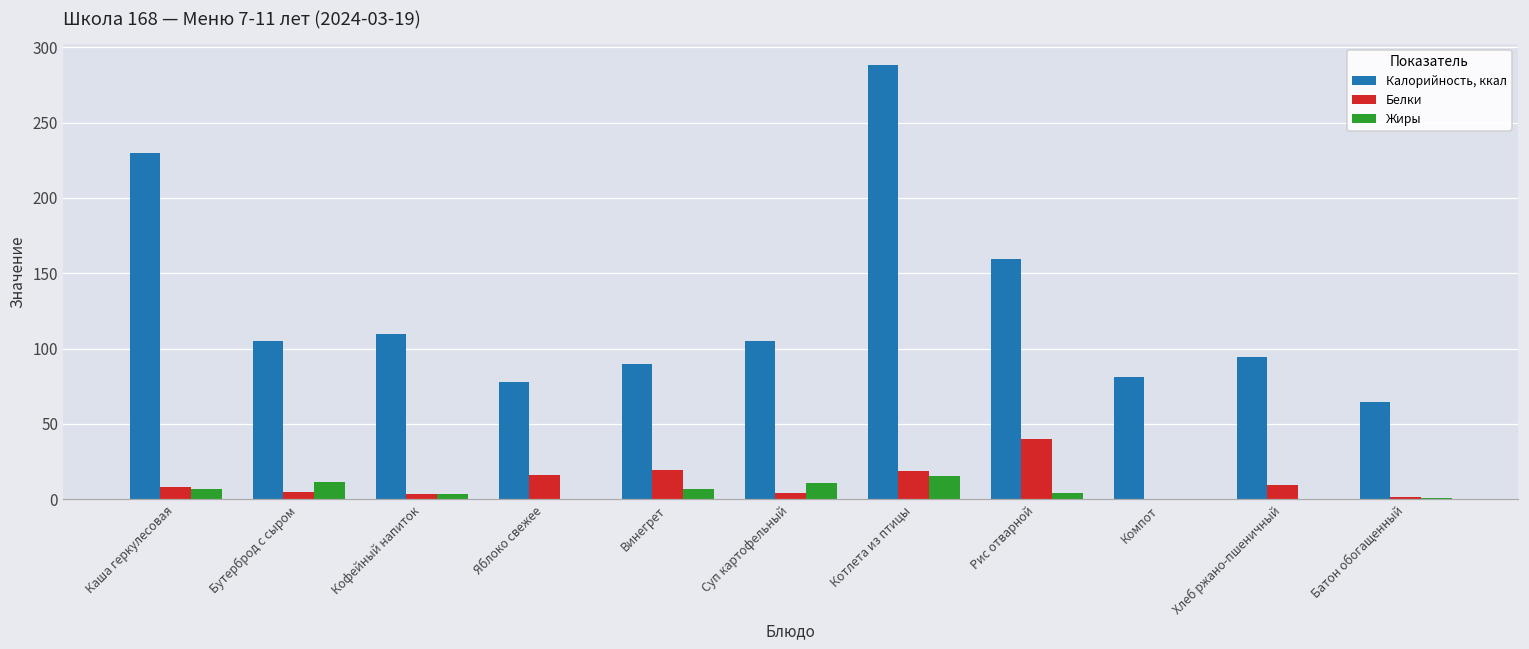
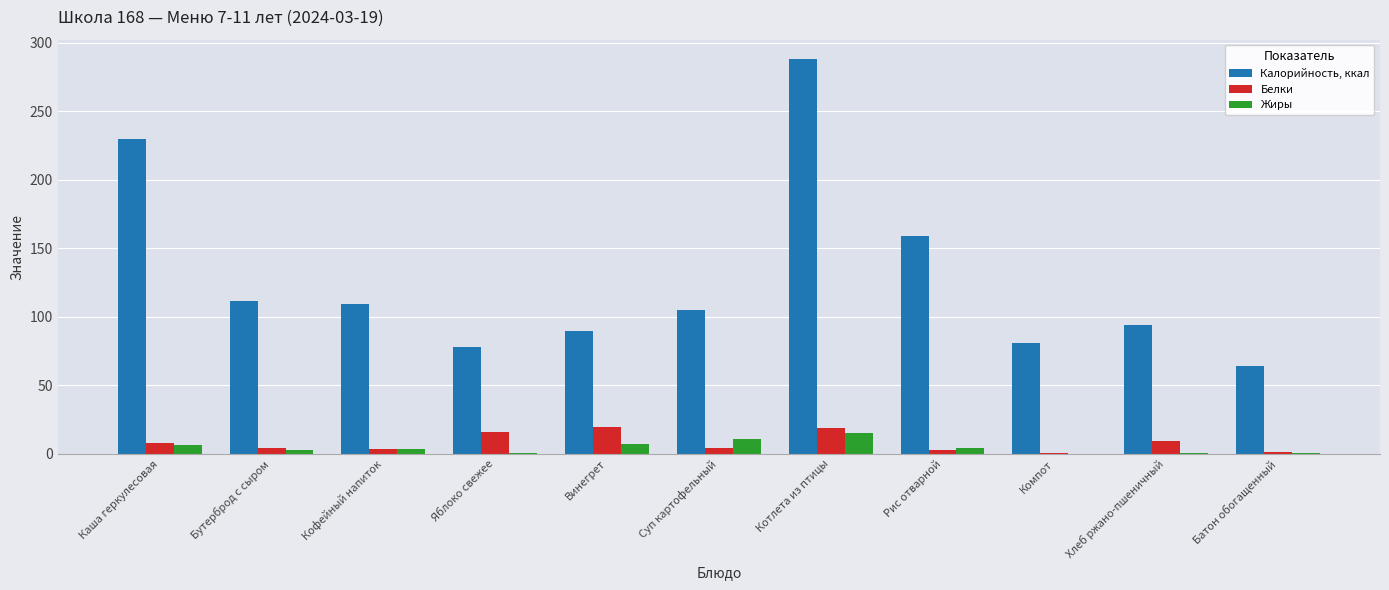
Калорийность, ккал, Бутерброд с сыром: 105 -> 112
Жиры, Бутерброд с сыром: 12 -> 3
Белки, Рис отварной: 40 -> 3
